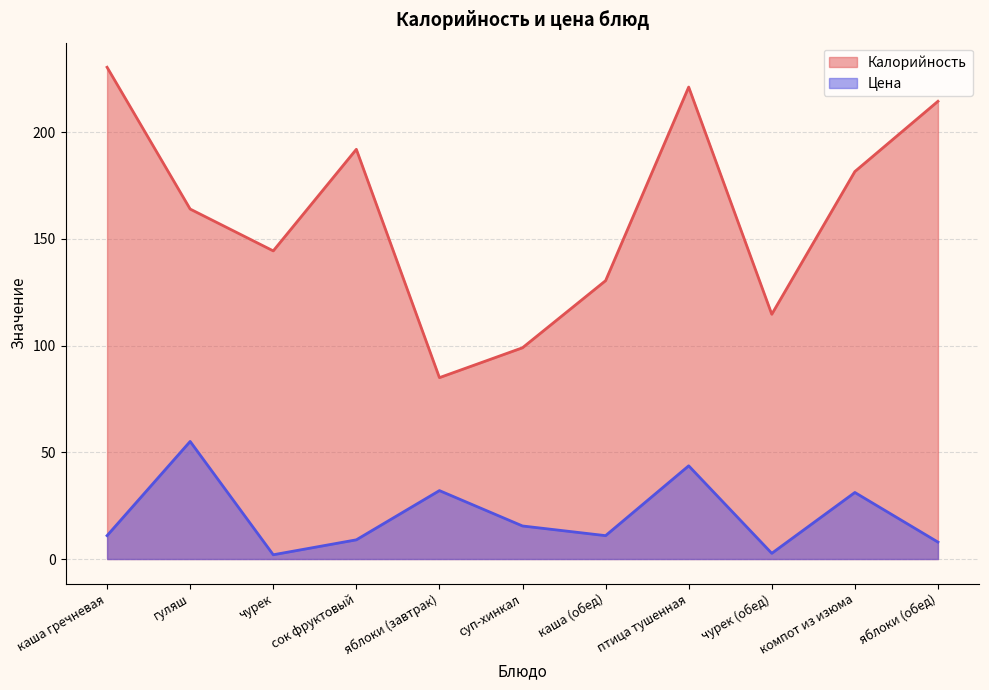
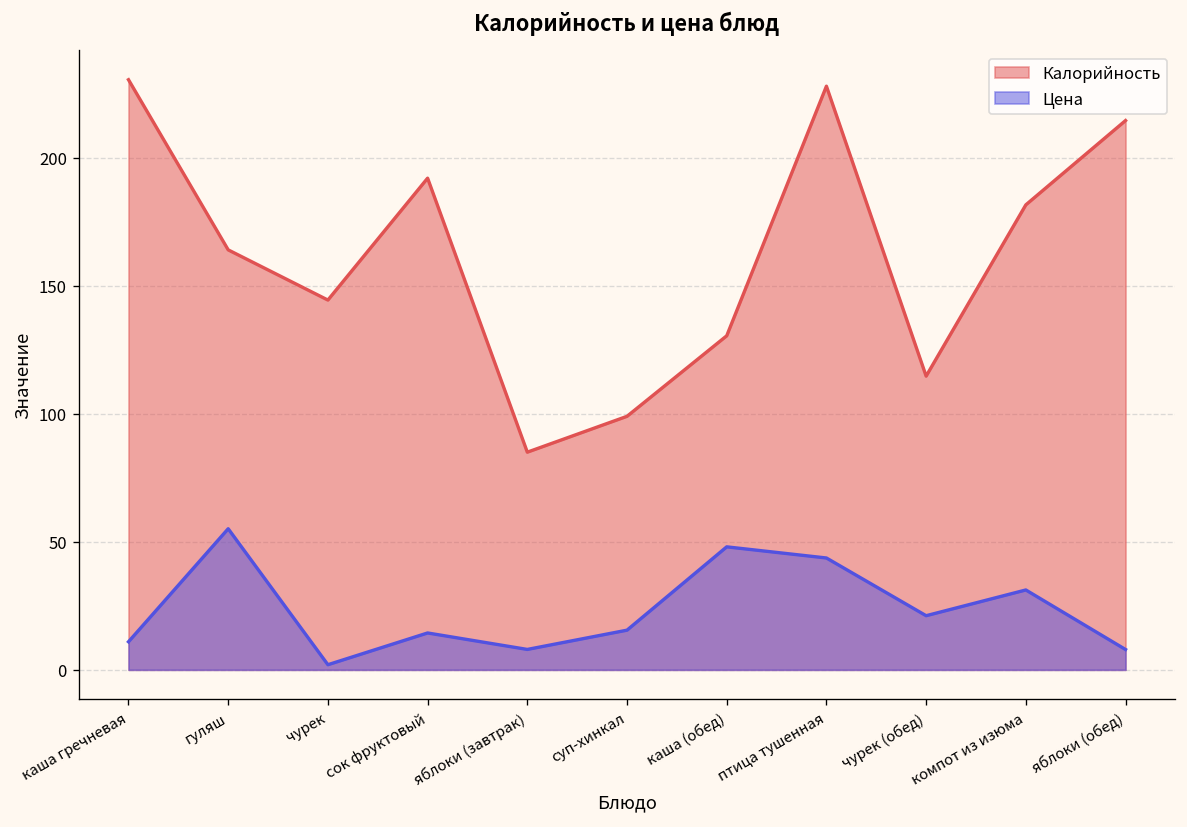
Цена, сок фруктовый: 9 -> 14
Цена, яблоки (завтрак): 32 -> 8
Цена, каша (обед): 11 -> 48
Калорийность, птица тушенная: 221 -> 228
Цена, чурек (обед): 3 -> 21
